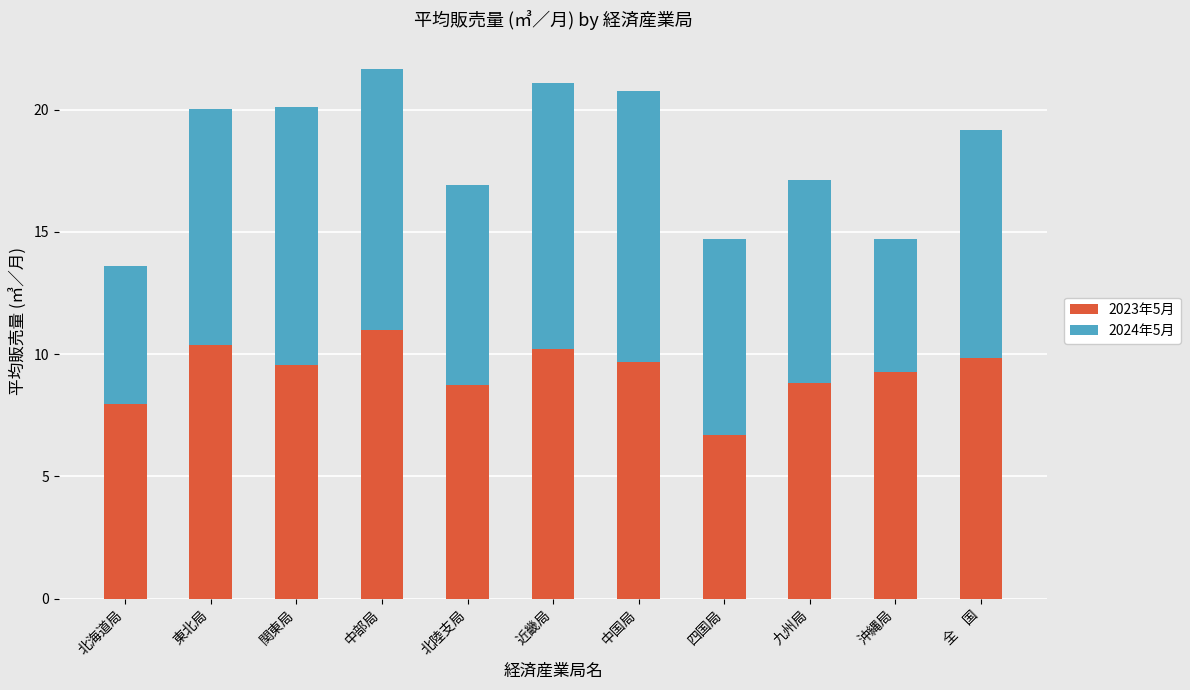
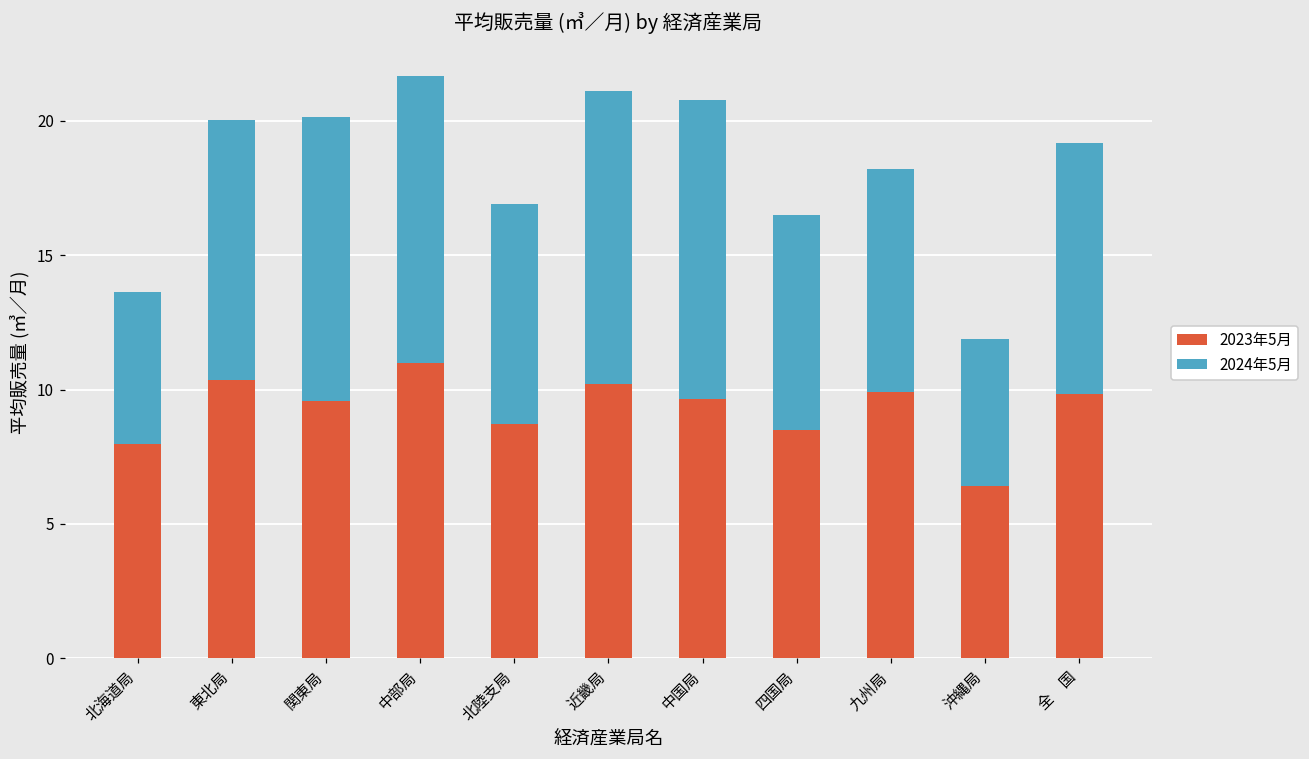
2023年5月, 四国局: 6.7 -> 8.5
2023年5月, 九州局: 8.8 -> 9.9
2023年5月, 沖縄局: 9.3 -> 6.4
